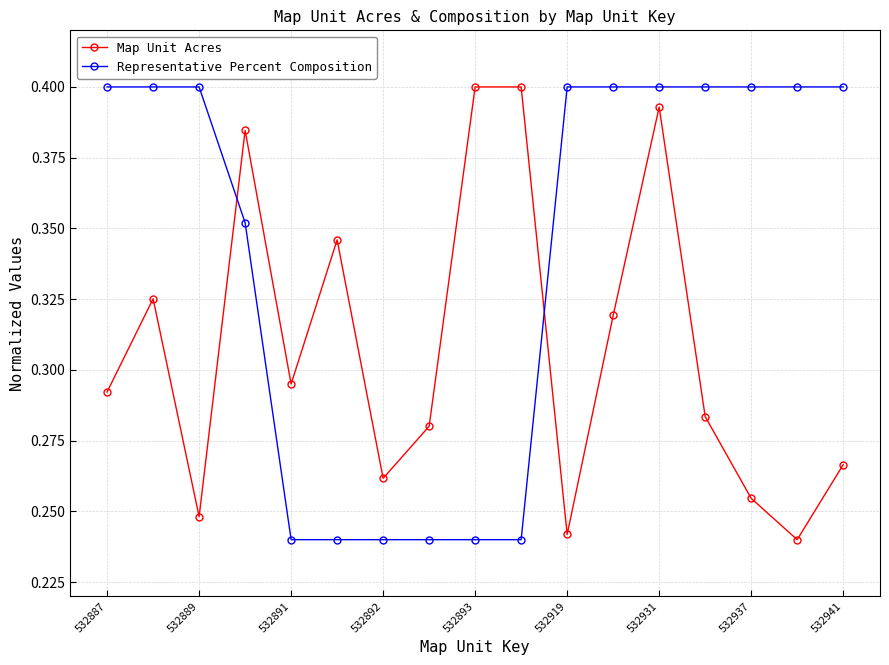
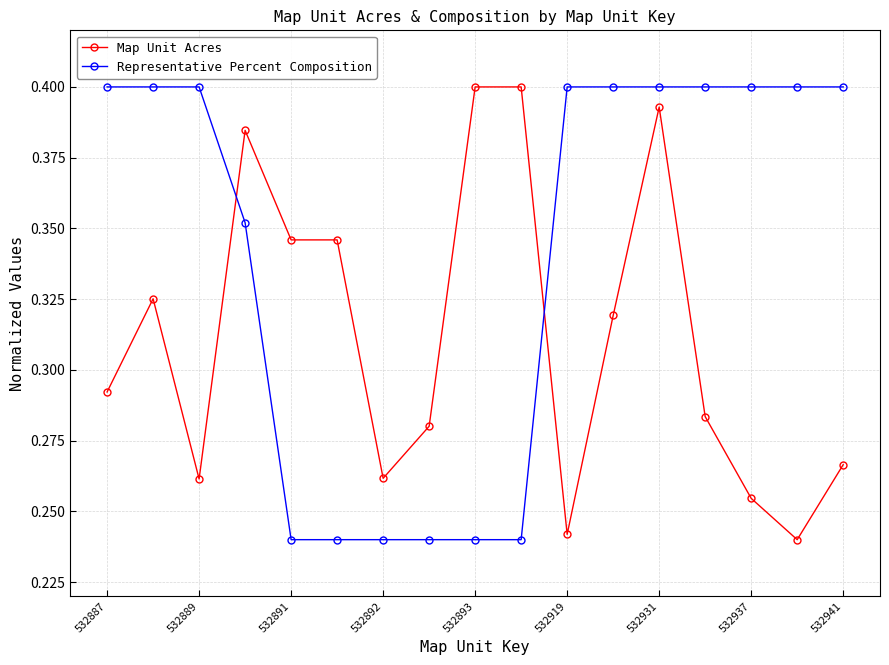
Map Unit Acres, 532889: 0.248 -> 0.261
Map Unit Acres, 532891: 0.295 -> 0.346
